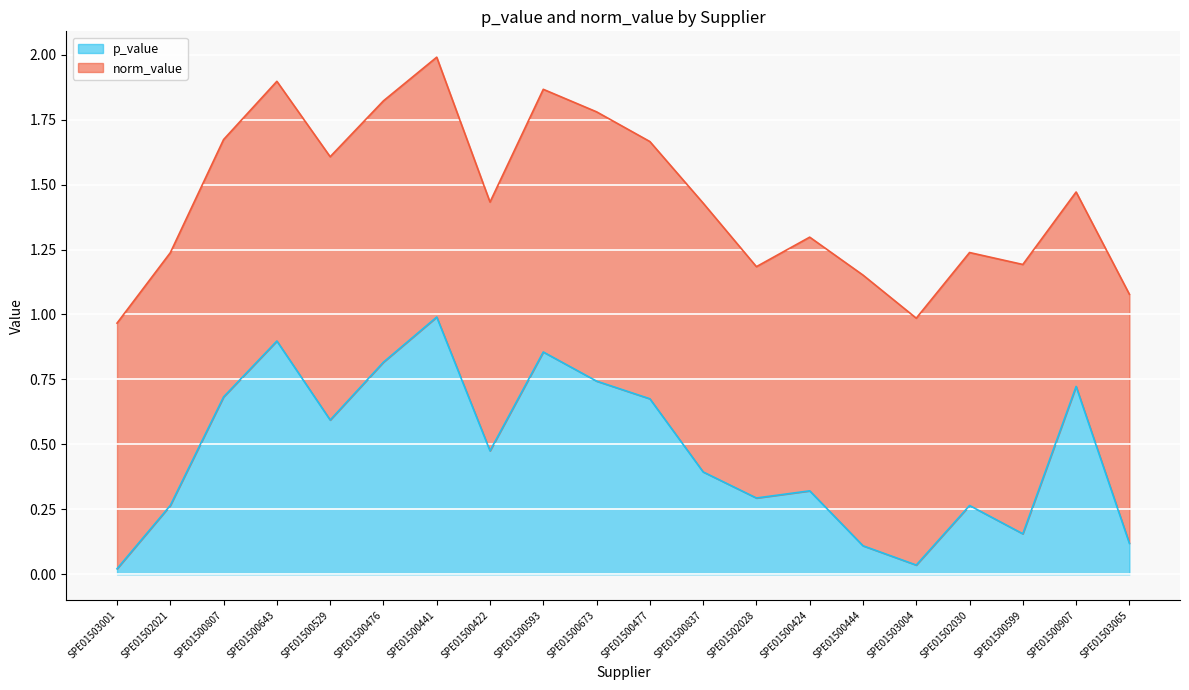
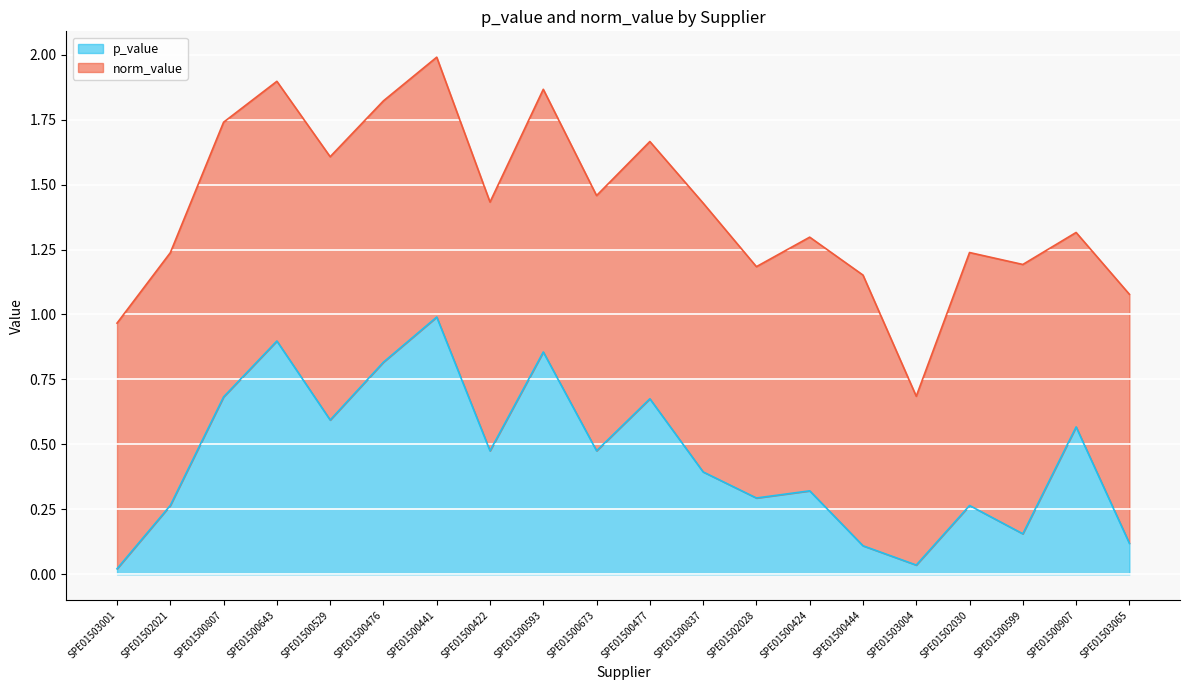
norm_value, SPE01500807: 0.99 -> 1.06
p_value, SPE01500673: 0.74 -> 0.48
norm_value, SPE01500673: 1.04 -> 0.98
norm_value, SPE01503004: 0.95 -> 0.65
p_value, SPE01500907: 0.72 -> 0.57
